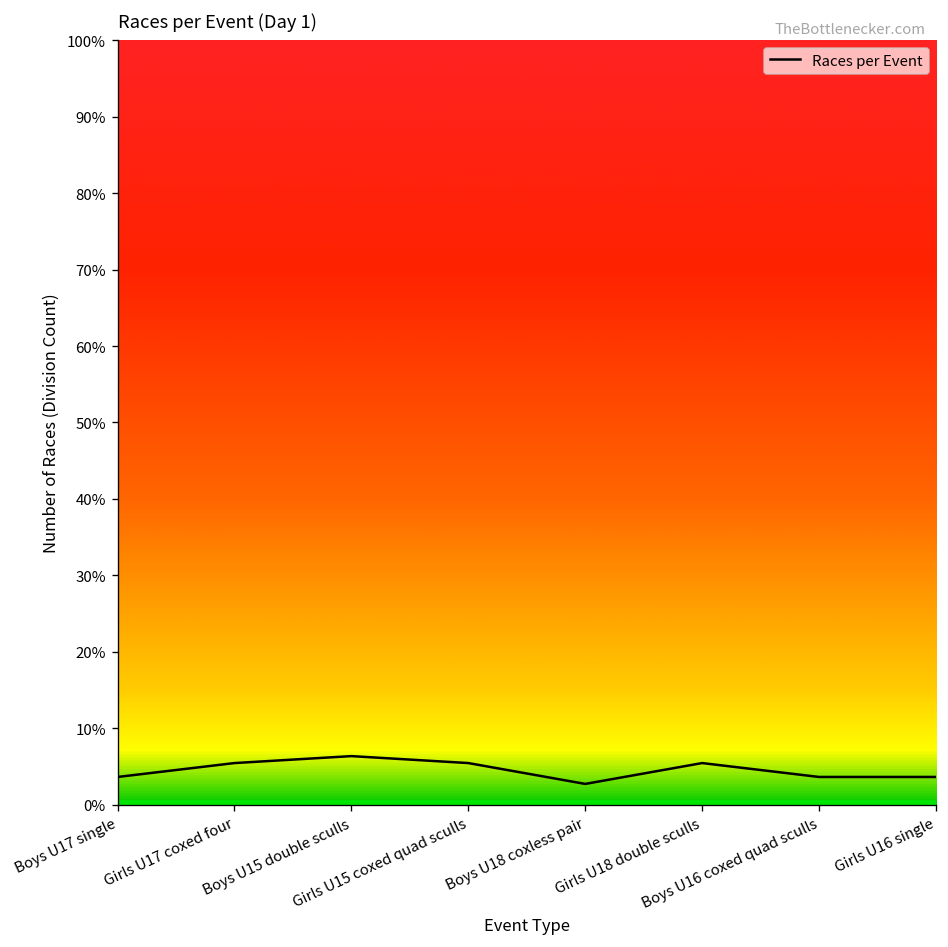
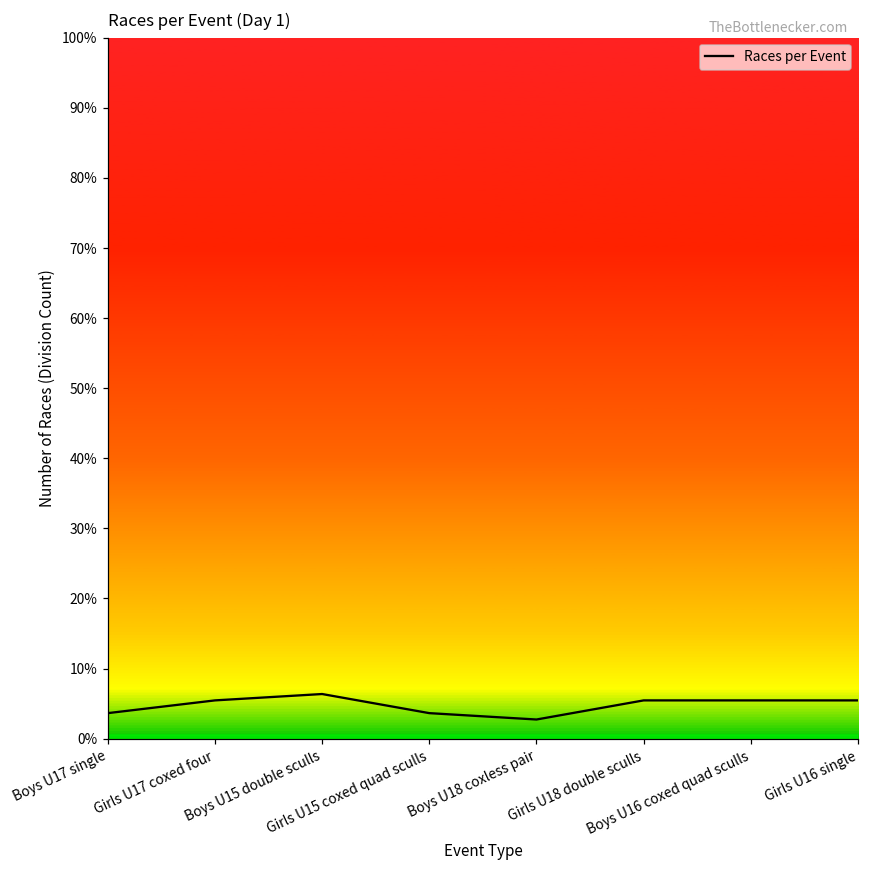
Girls U15 coxed quad sculls: 5% -> 4%
Boys U16 coxed quad sculls: 4% -> 5%
Girls U16 single: 4% -> 5%
